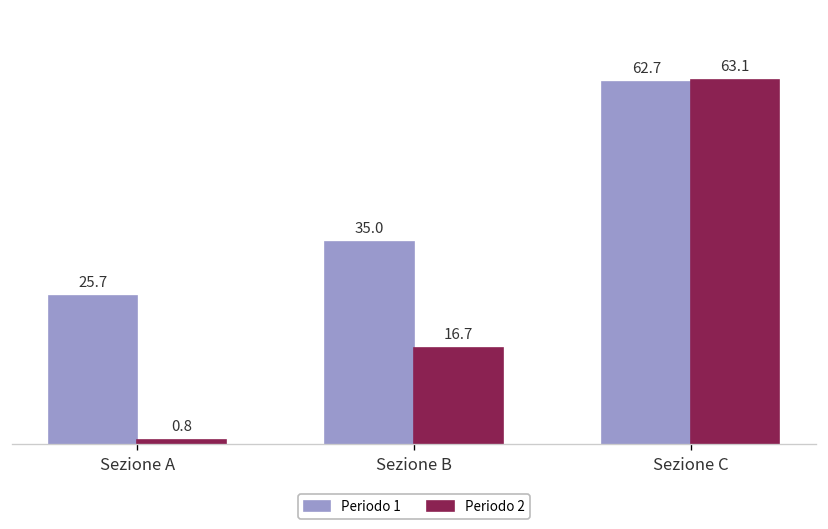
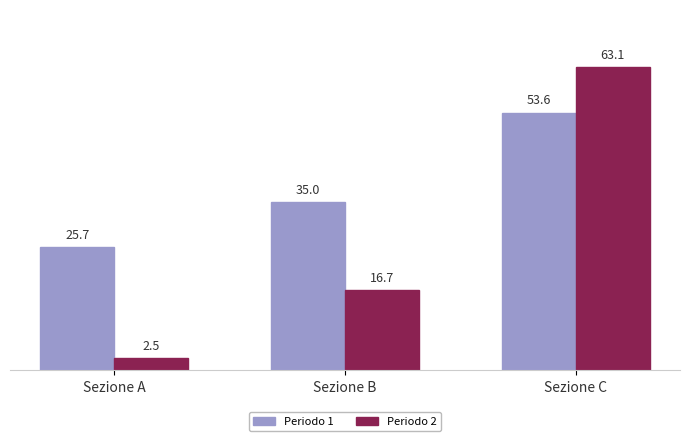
Periodo 2, Sezione A: 0.8 -> 2.5
Periodo 1, Sezione C: 62.7 -> 53.6
